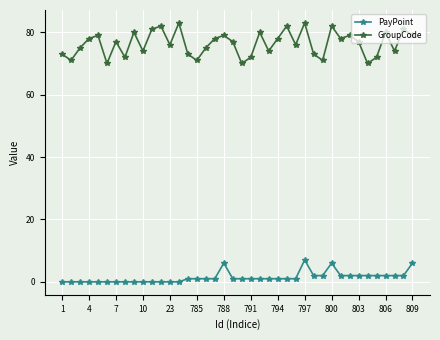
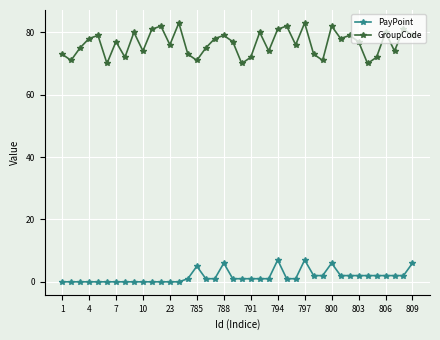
PayPoint, 785: 1 -> 5
PayPoint, 794: 1 -> 7
GroupCode, 794: 78 -> 81
